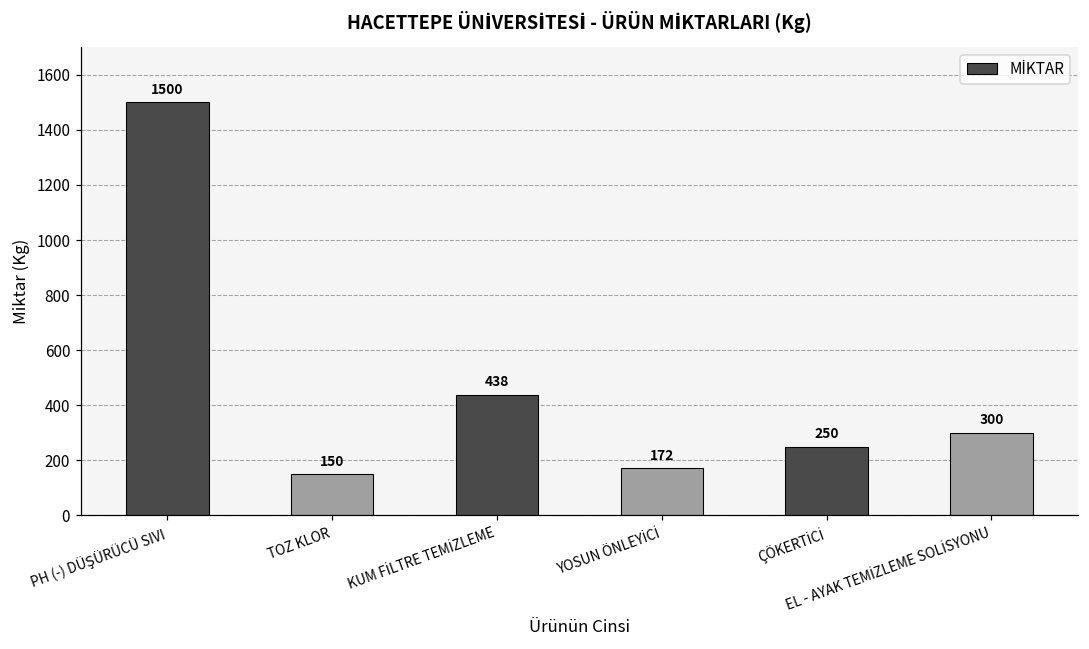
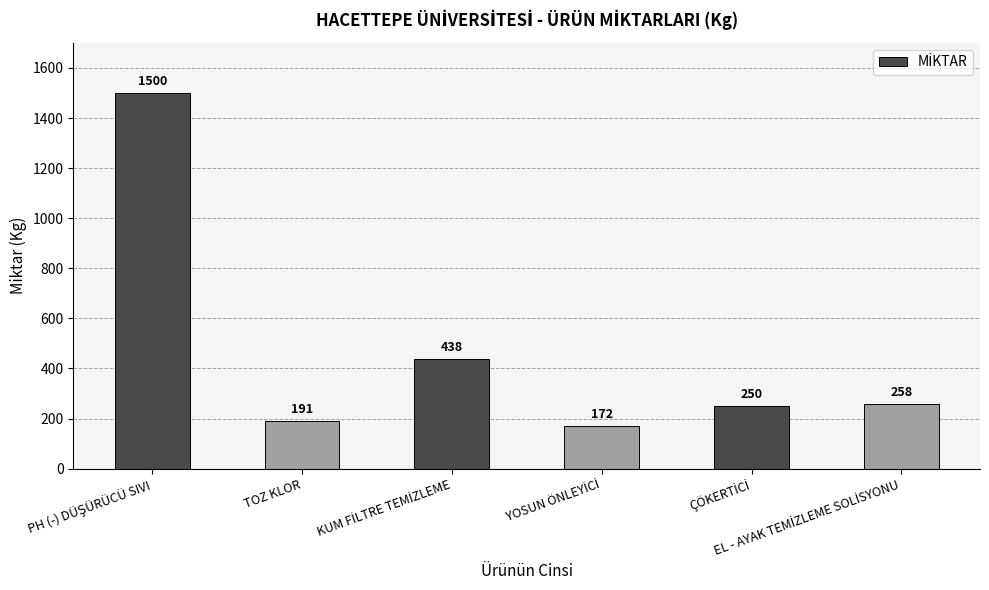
TOZ KLOR: 150 -> 191
EL - AYAK TEMİZLEME SOLİSYONU: 300 -> 258
